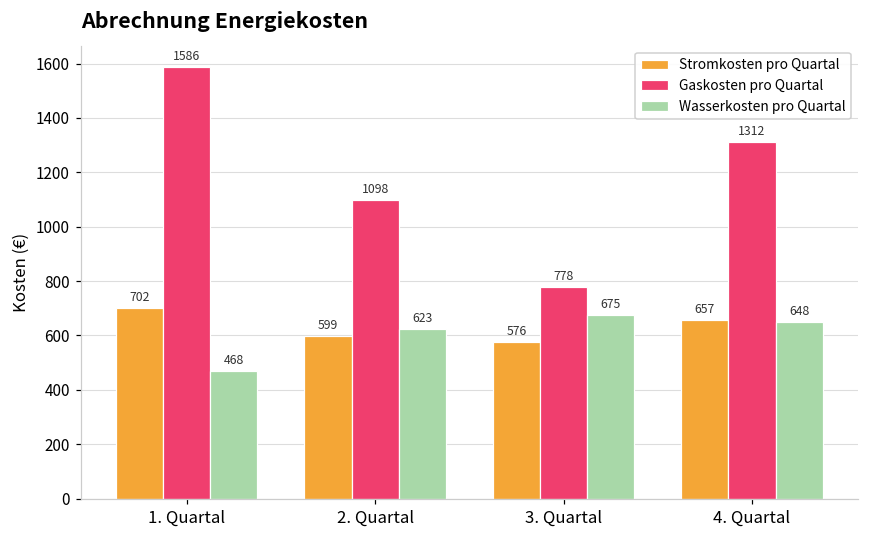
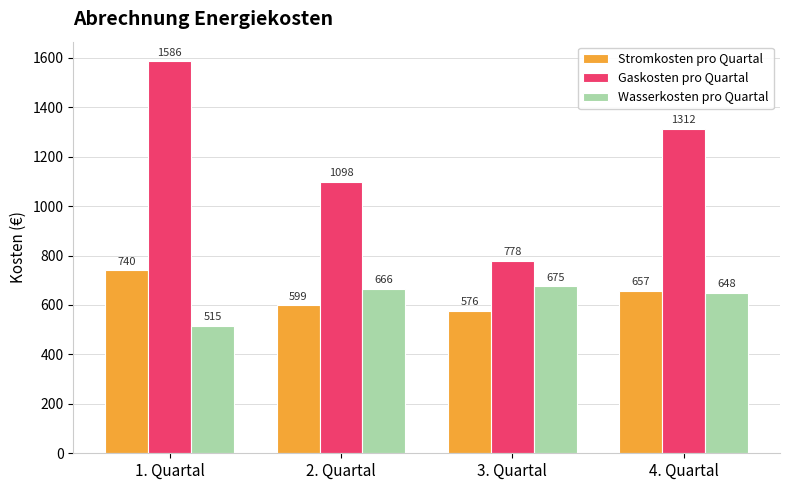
Stromkosten pro Quartal, 1. Quartal: 702 -> 740
Wasserkosten pro Quartal, 1. Quartal: 468 -> 515
Wasserkosten pro Quartal, 2. Quartal: 623 -> 666
